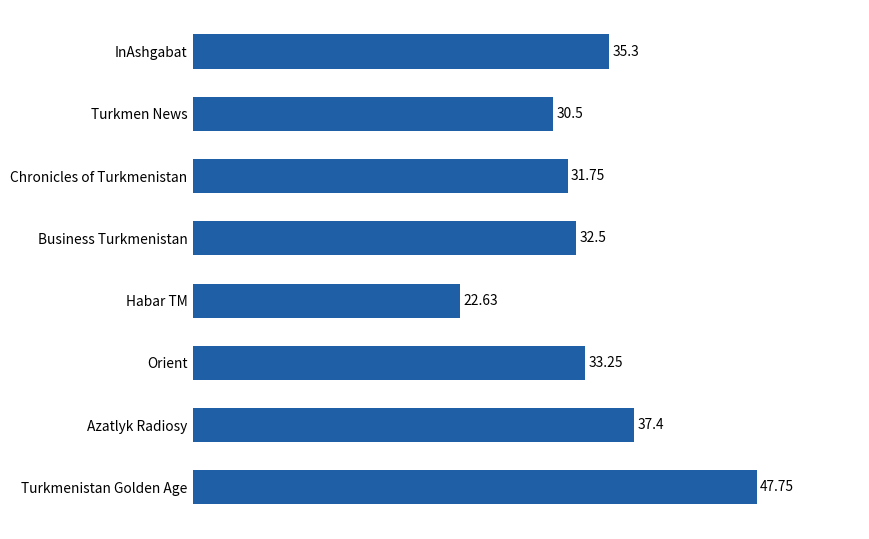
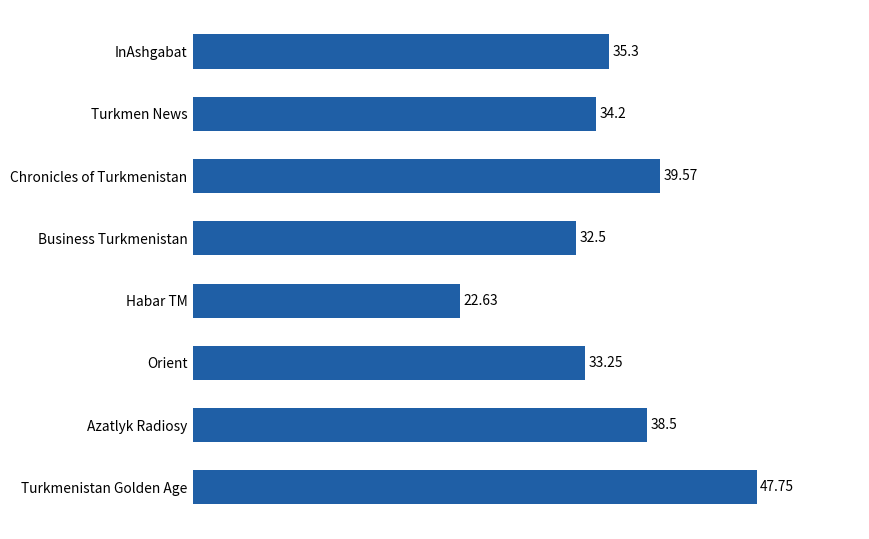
Turkmen News: 30.5 -> 34.2
Chronicles of Turkmenistan: 31.75 -> 39.57
Azatlyk Radiosy: 37.4 -> 38.5
